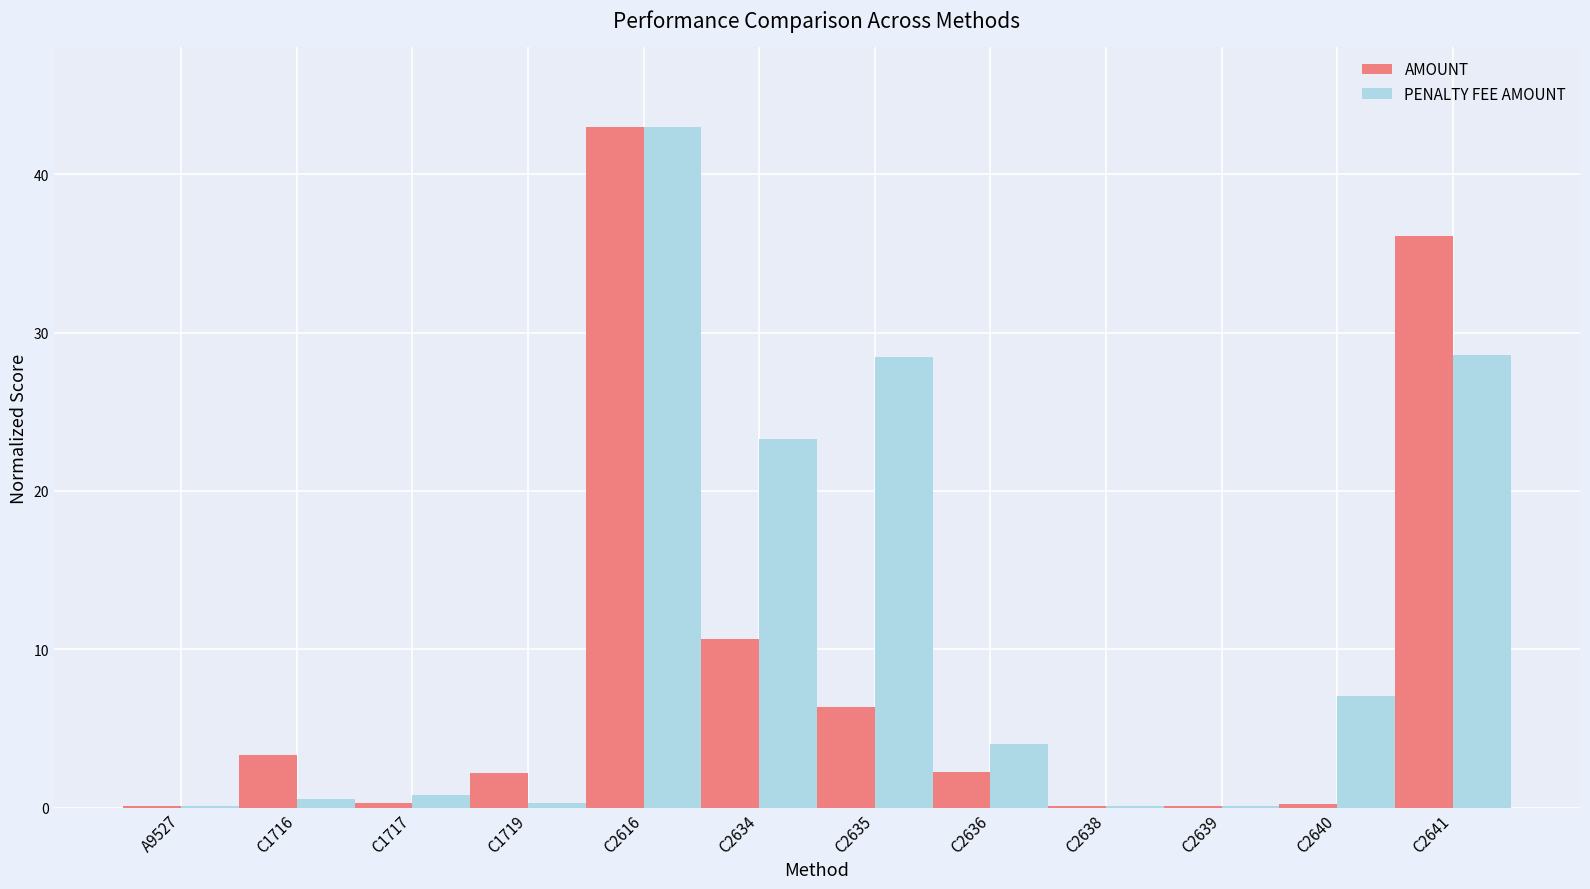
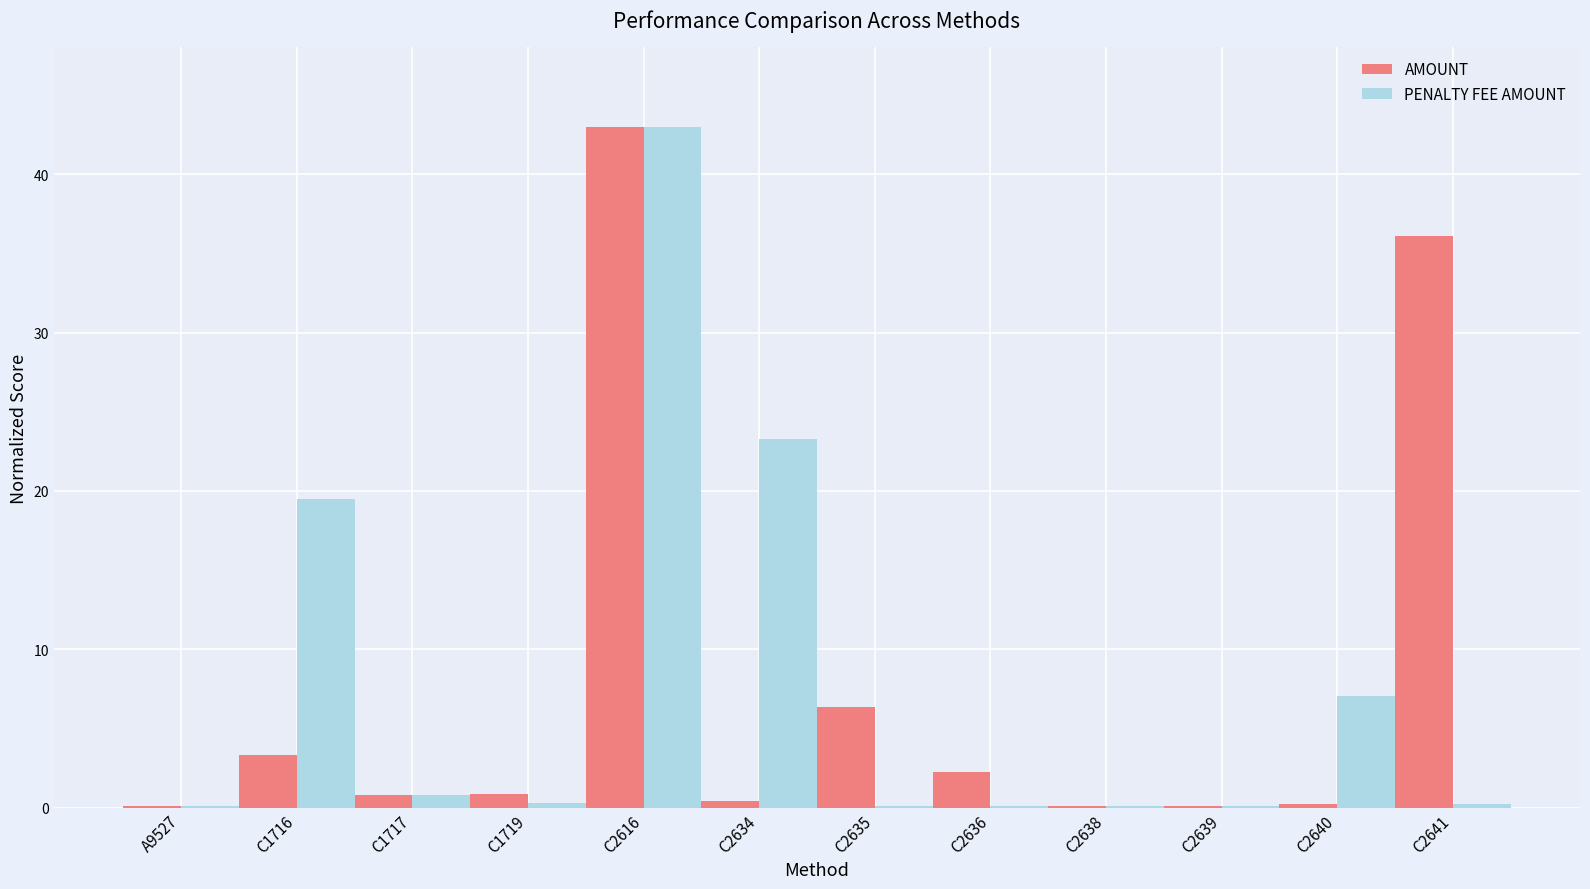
PENALTY FEE AMOUNT, C1716: 0.6 -> 19.5
AMOUNT, C1717: 0.3 -> 0.8
AMOUNT, C1719: 2.2 -> 0.8
AMOUNT, C2634: 10.7 -> 0.4
PENALTY FEE AMOUNT, C2635: 28.4 -> 0.1
PENALTY FEE AMOUNT, C2636: 4.0 -> 0.1
PENALTY FEE AMOUNT, C2641: 28.6 -> 0.2
